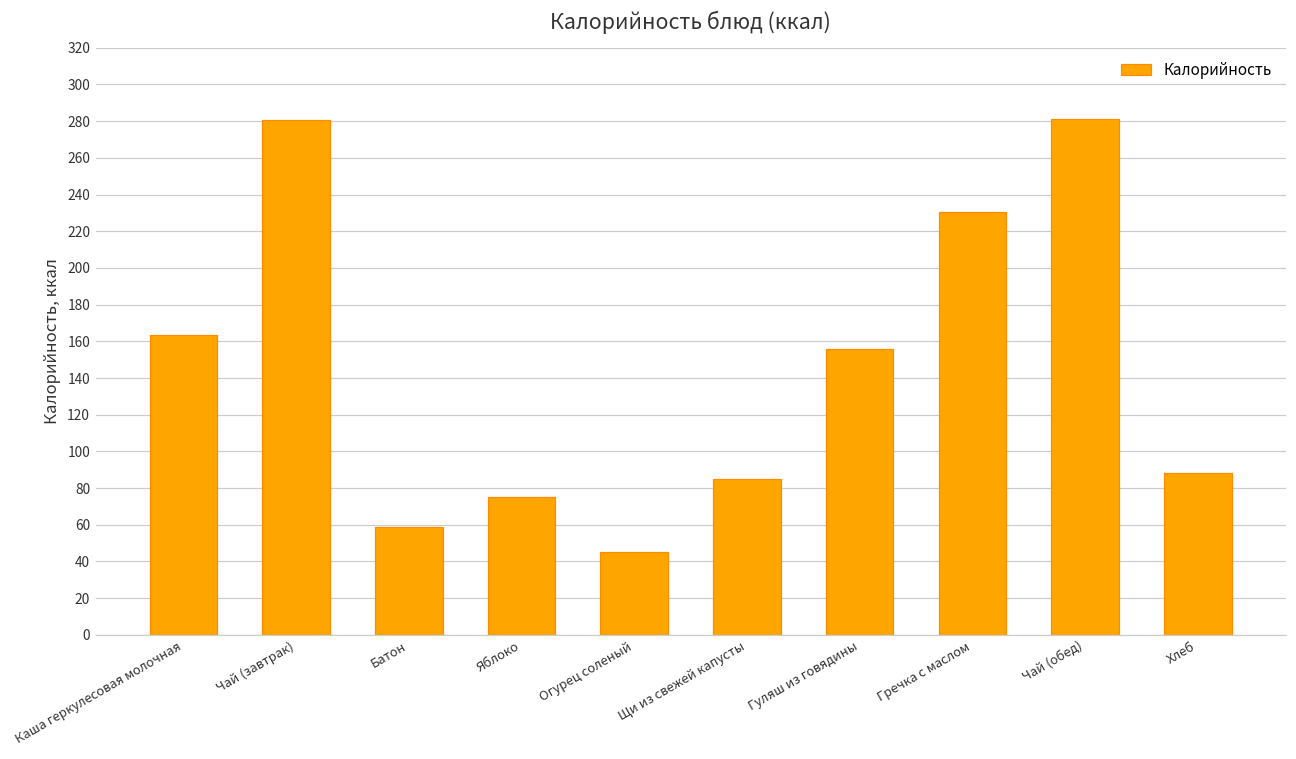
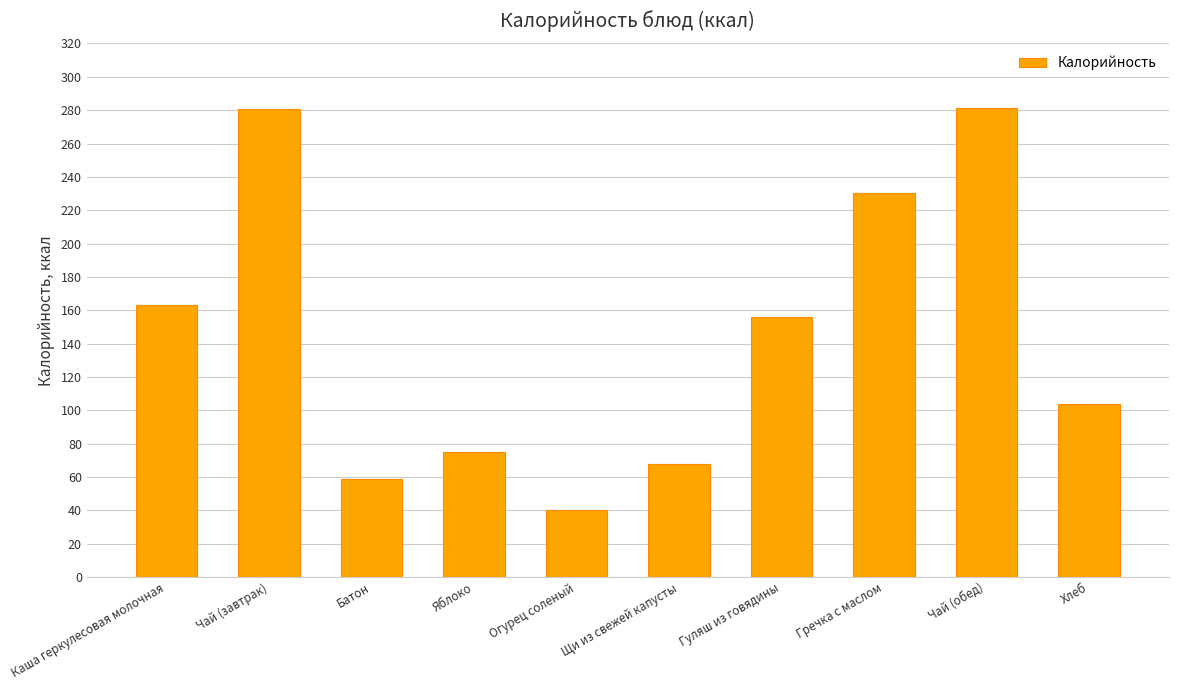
Огурец соленый: 45 -> 40
Щи из свежей капусты: 85 -> 68
Хлеб: 88 -> 104
